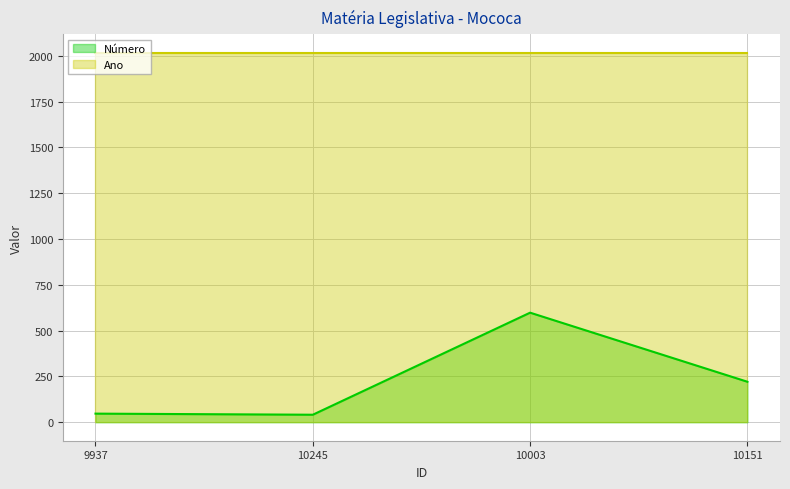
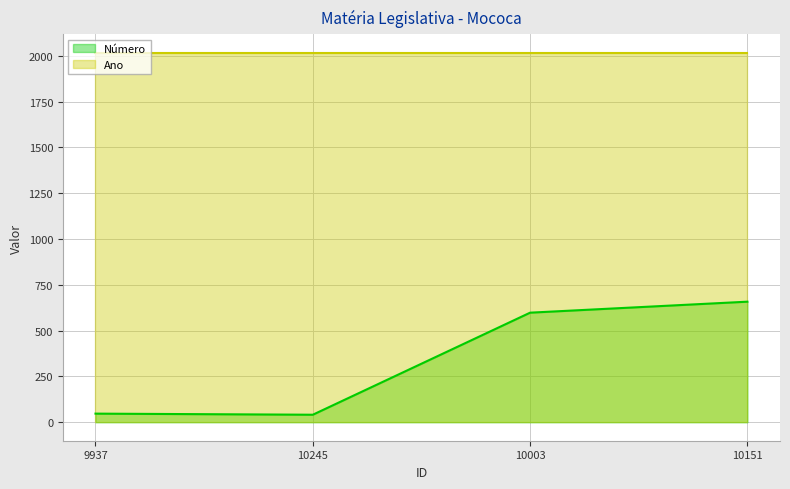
Número, 10151: 220 -> 660
